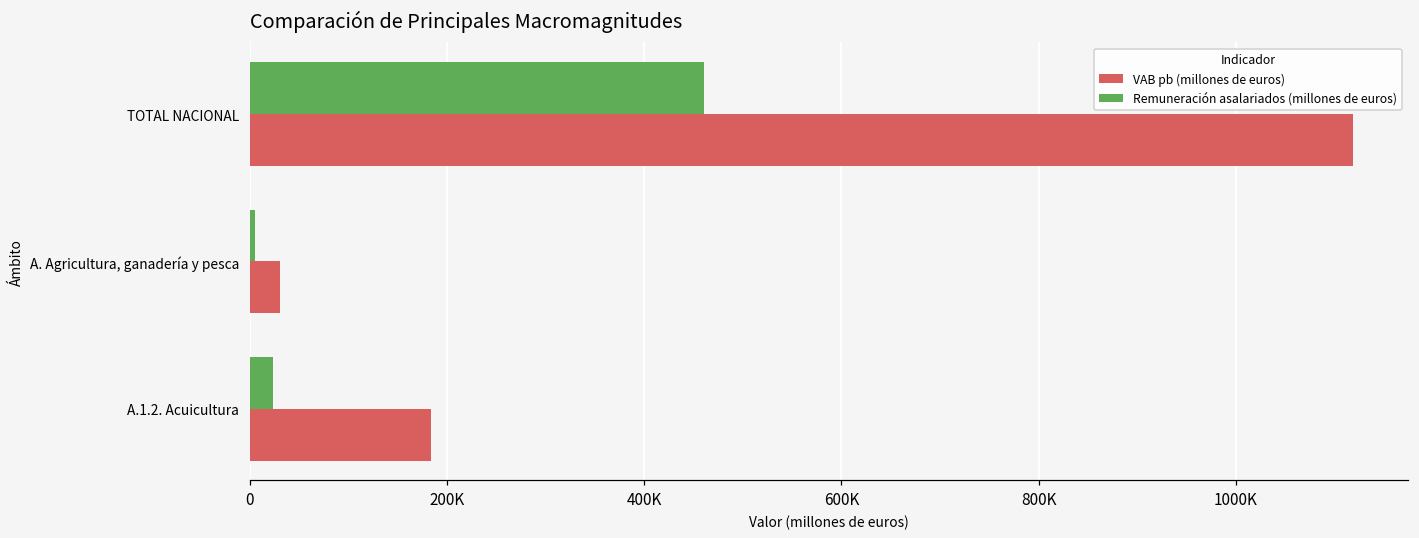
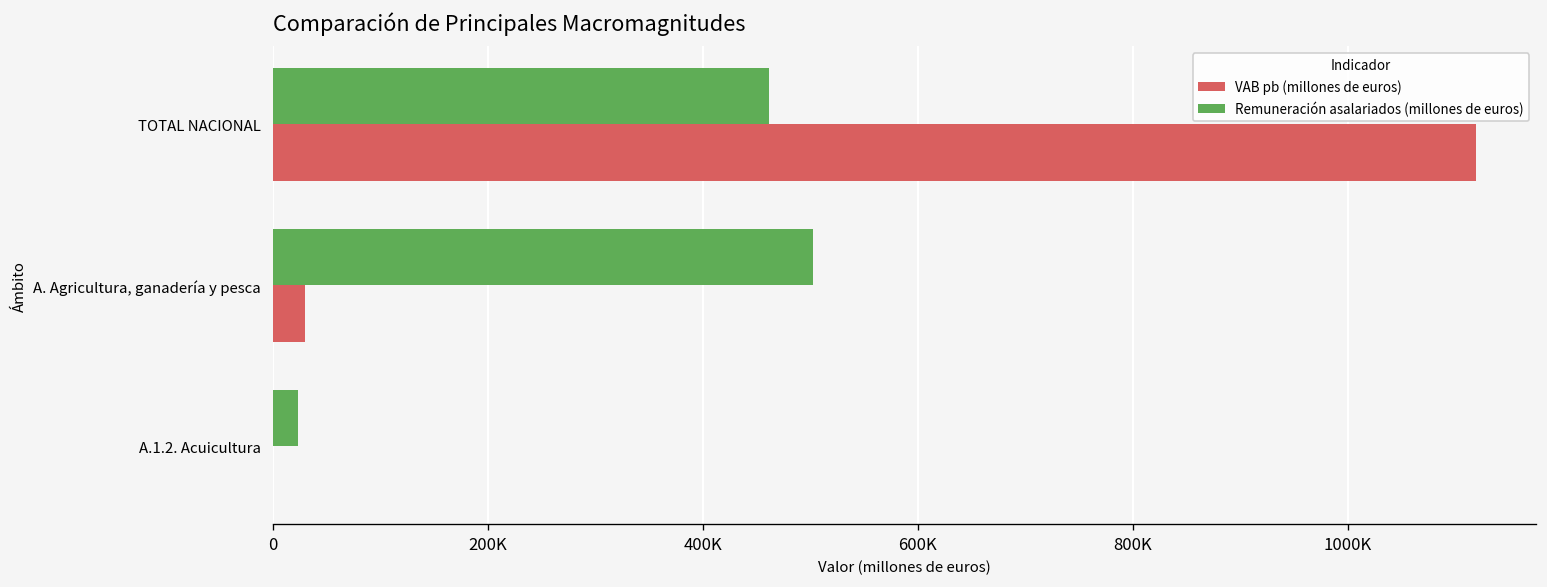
Remuneración asalariados (millones de euros), A. Agricultura, ganadería y pesca: 0 -> 500000
VAB pb (millones de euros), A.1.2. Acuicultura: 180000 -> 0
